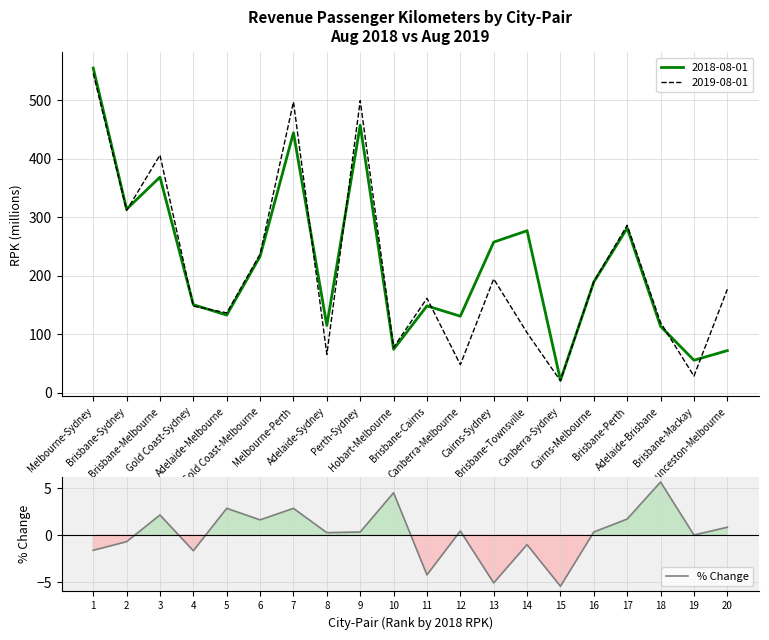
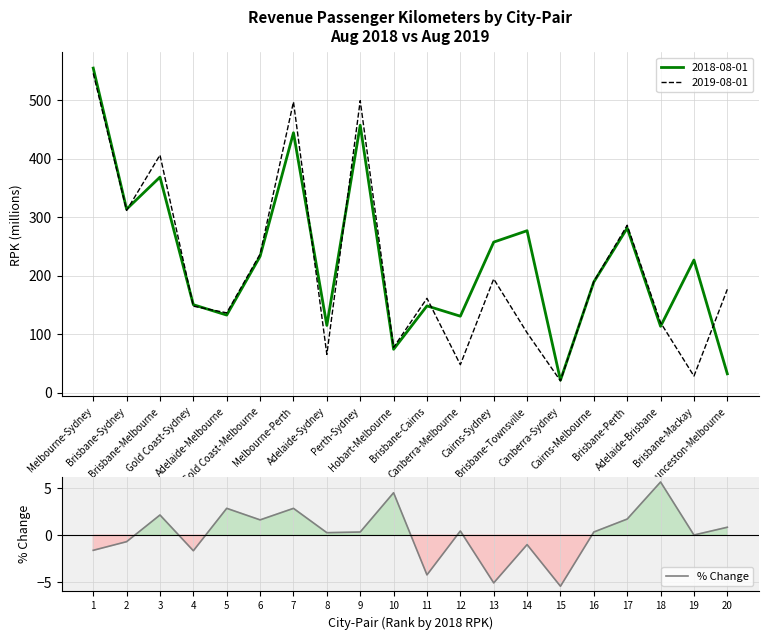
Revenue Passenger Kilometers by City-Pair Aug 2018 vs Aug 2019, 2018-08-01, Brisbane-Mackay: 60 -> 230
Revenue Passenger Kilometers by City-Pair Aug 2018 vs Aug 2019, 2018-08-01, Launceston-Melbourne: 70 -> 30
